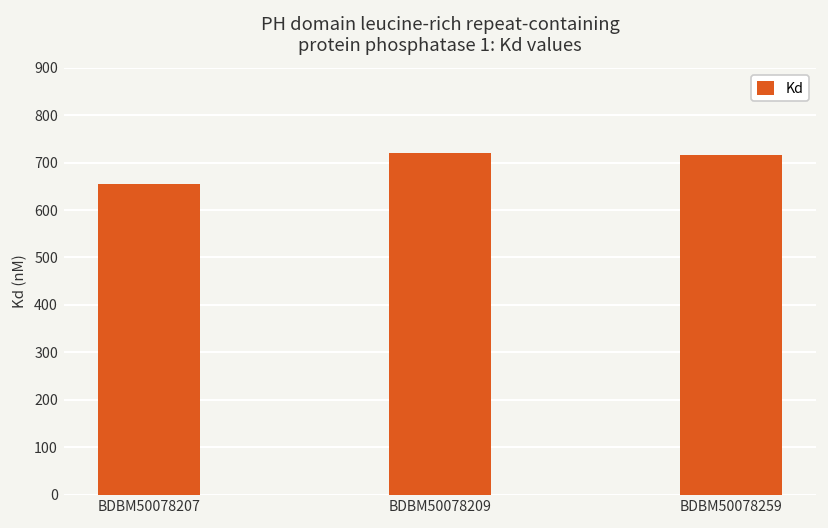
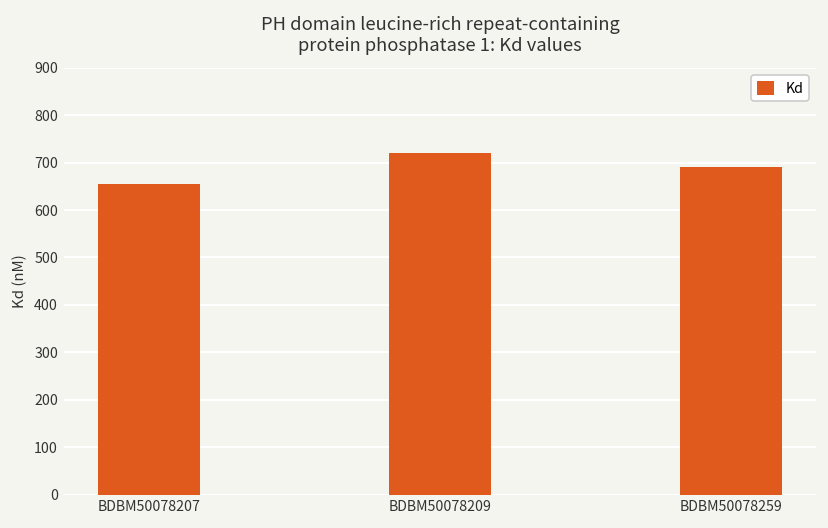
BDBM50078259: 720 -> 690
